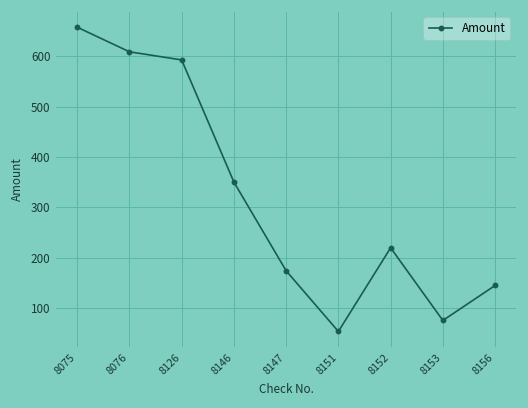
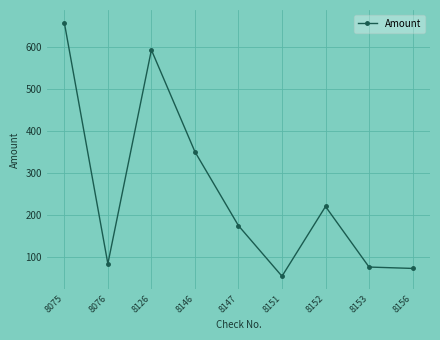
8076: 610 -> 80
8156: 140 -> 70
